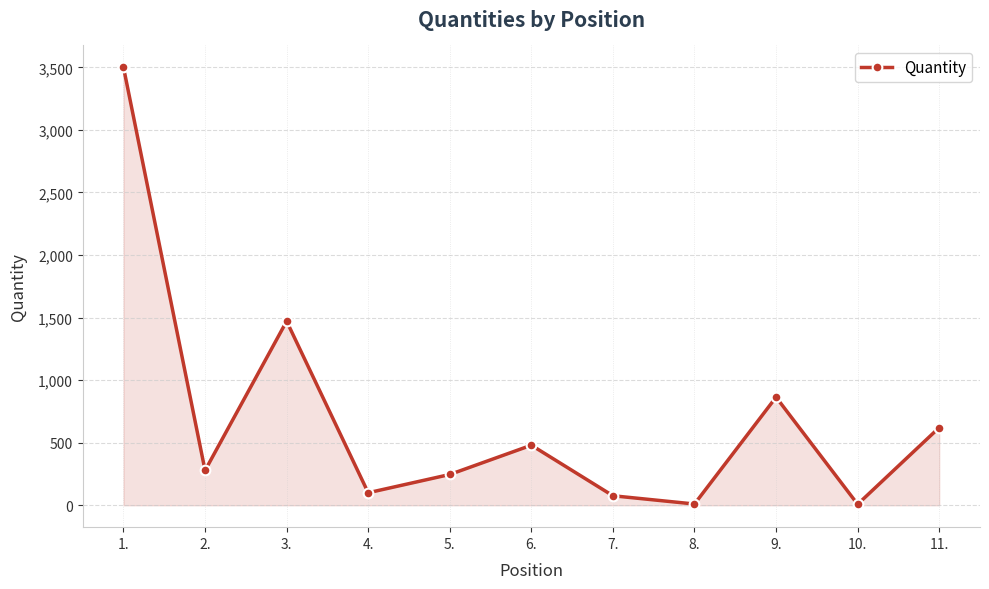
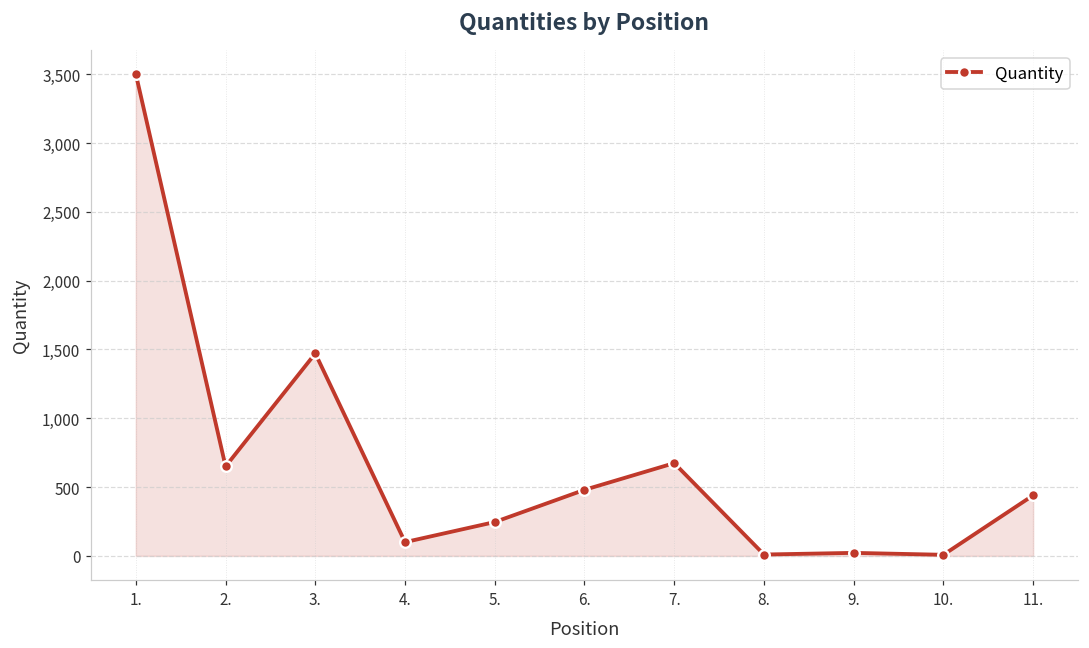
2.: 280 -> 650
7.: 80 -> 670
9.: 860 -> 20
11.: 620 -> 440
